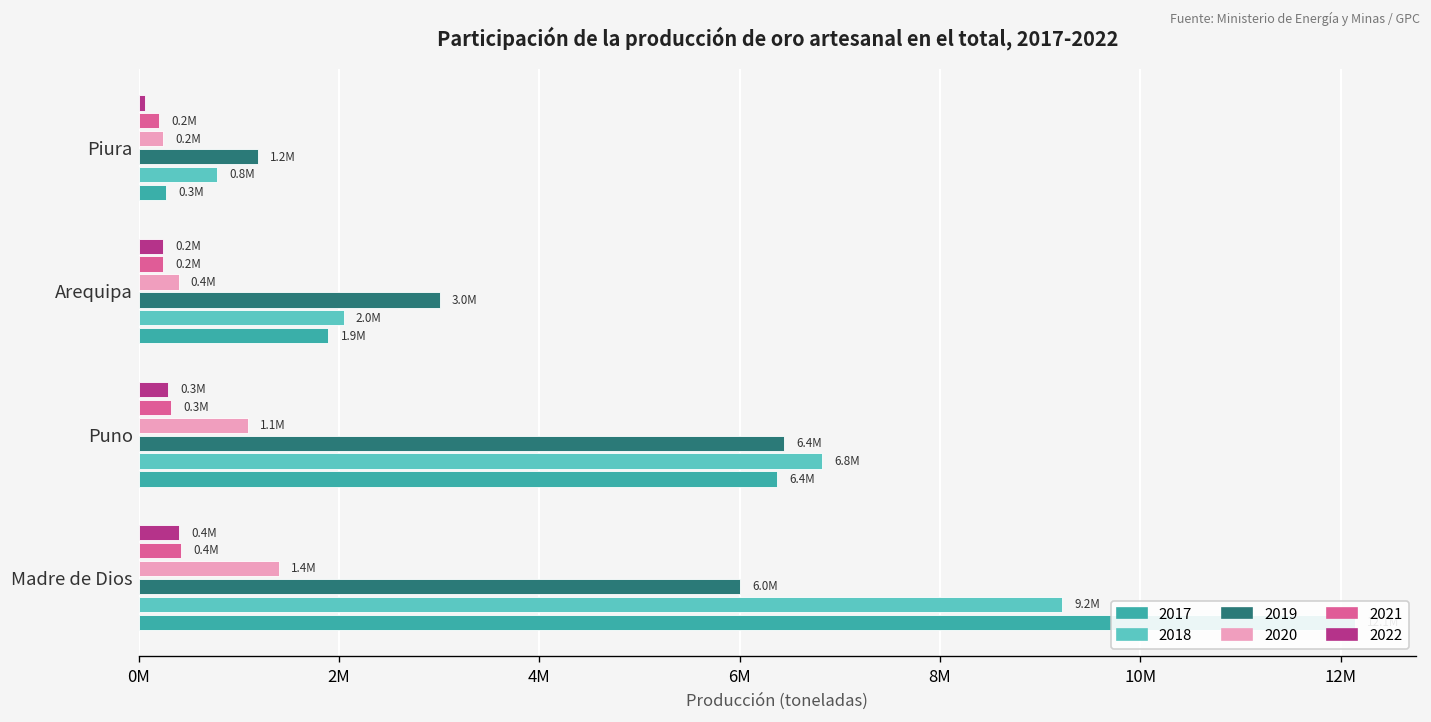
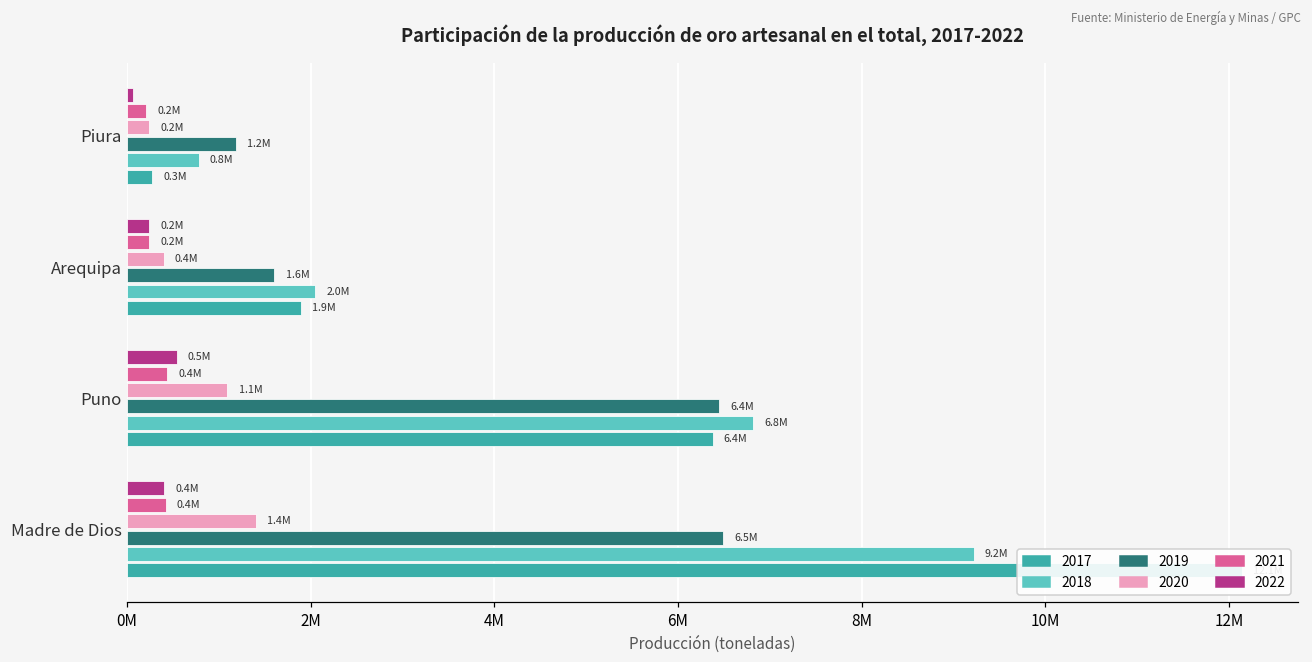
2019, Arequipa: 3.0M -> 1.6M
2022, Puno: 0.3M -> 0.5M
2021, Puno: 0.3M -> 0.4M
2019, Madre de Dios: 6.0M -> 6.5M
